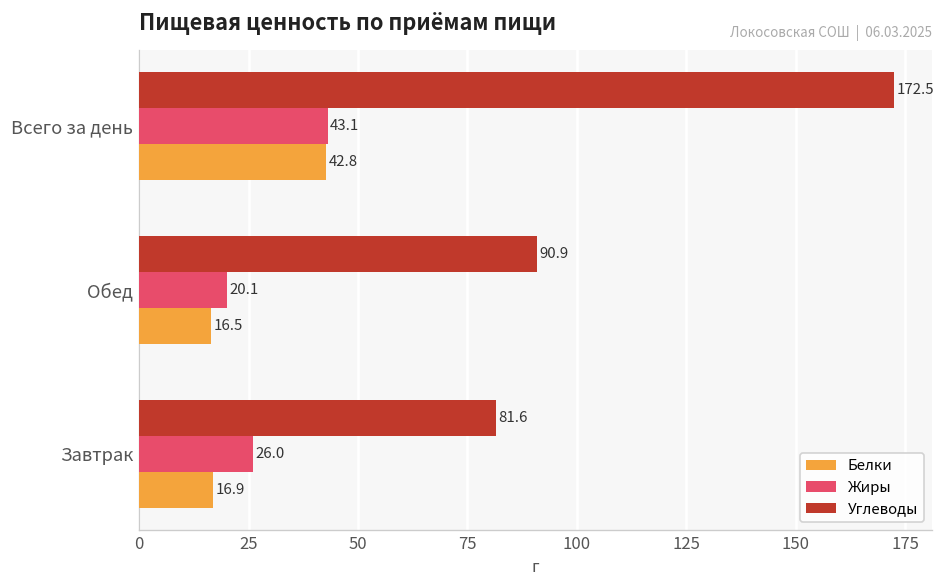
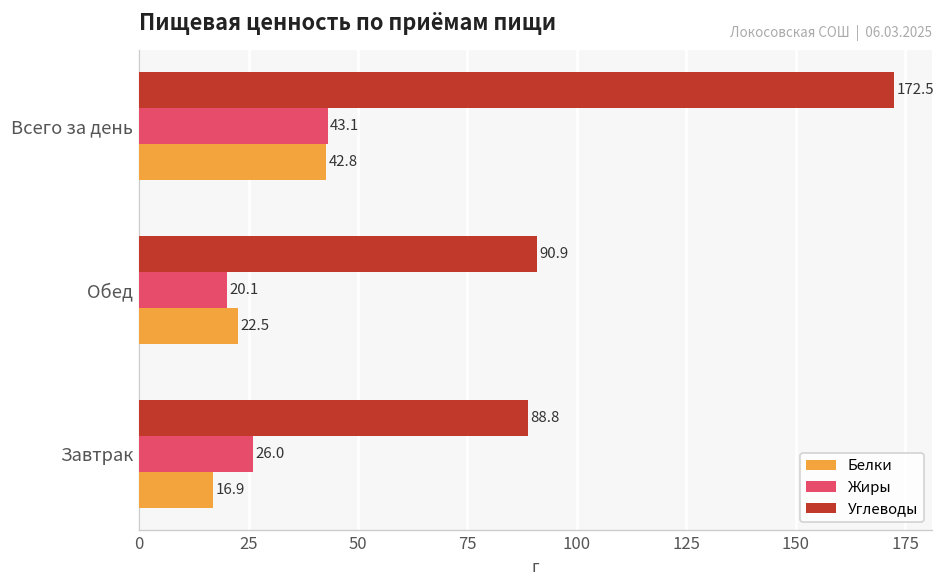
Белки, Обед: 16.5 -> 22.5
Углеводы, Завтрак: 81.6 -> 88.8
